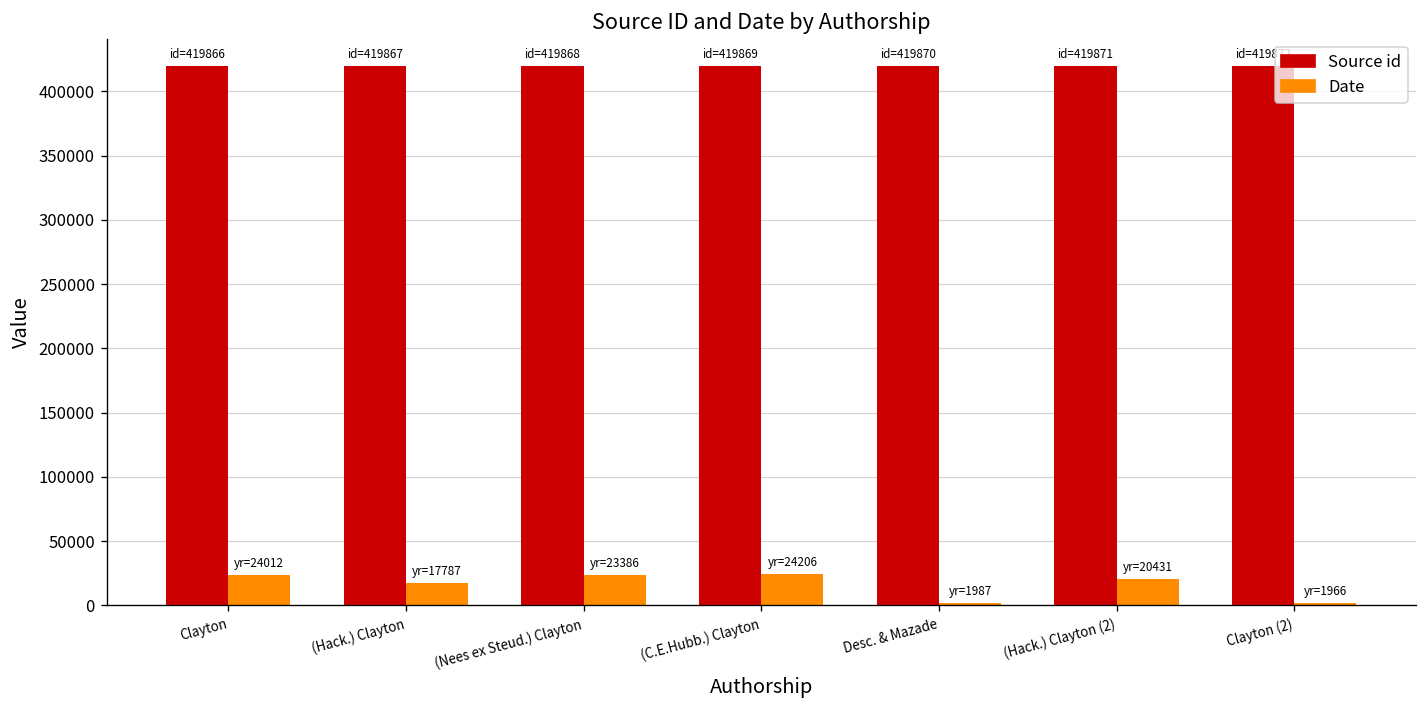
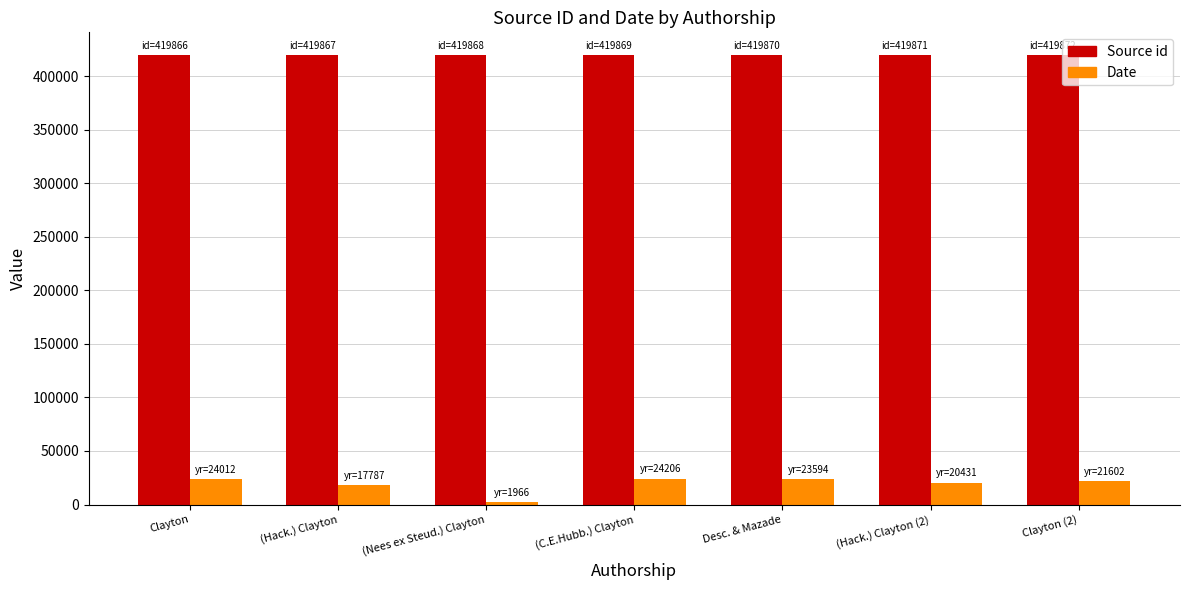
Date, (Nees ex Steud.) Clayton: 23386 -> 1966
Date, Desc. & Mazade: 1987 -> 23594
Date, Clayton (2): 1966 -> 21602
